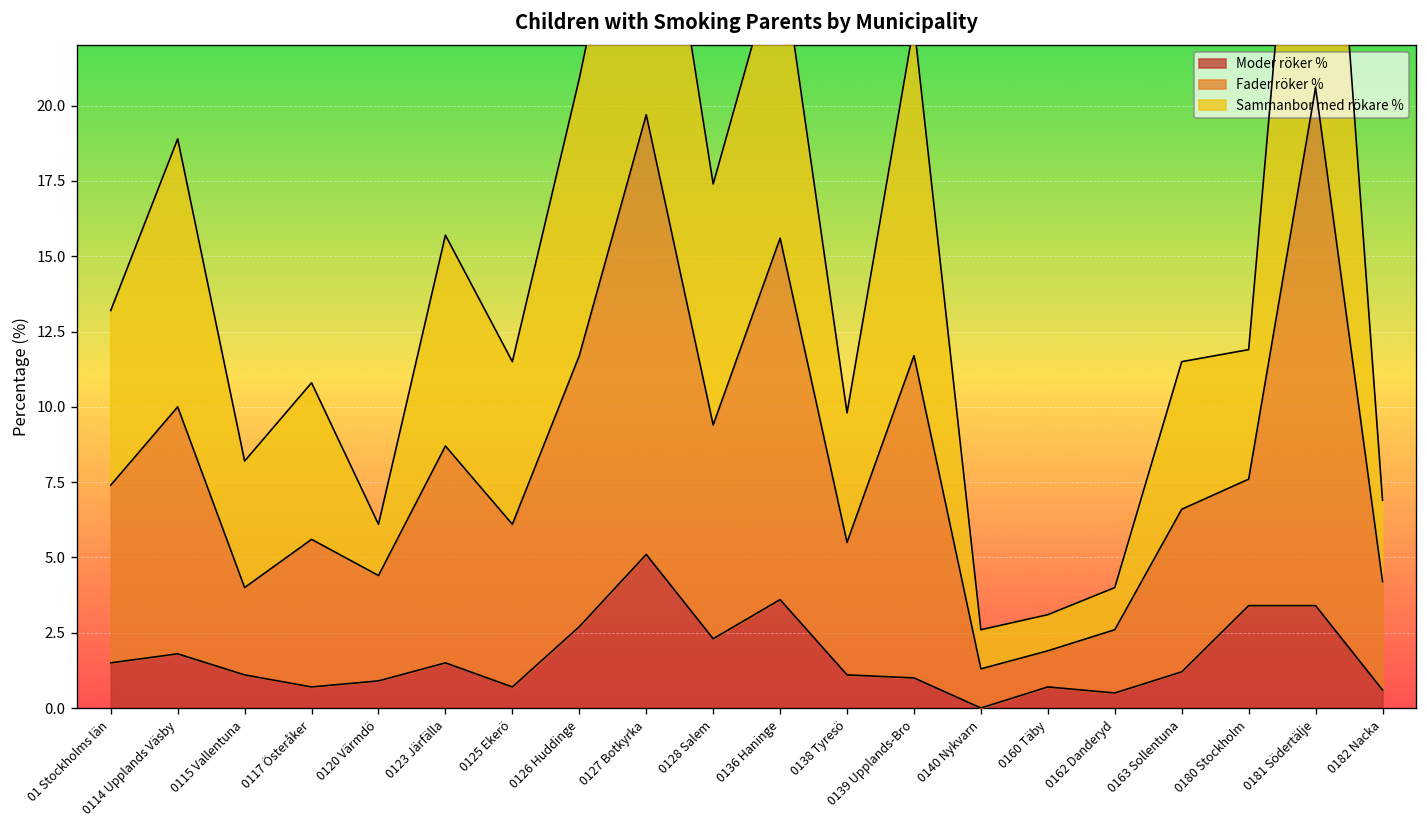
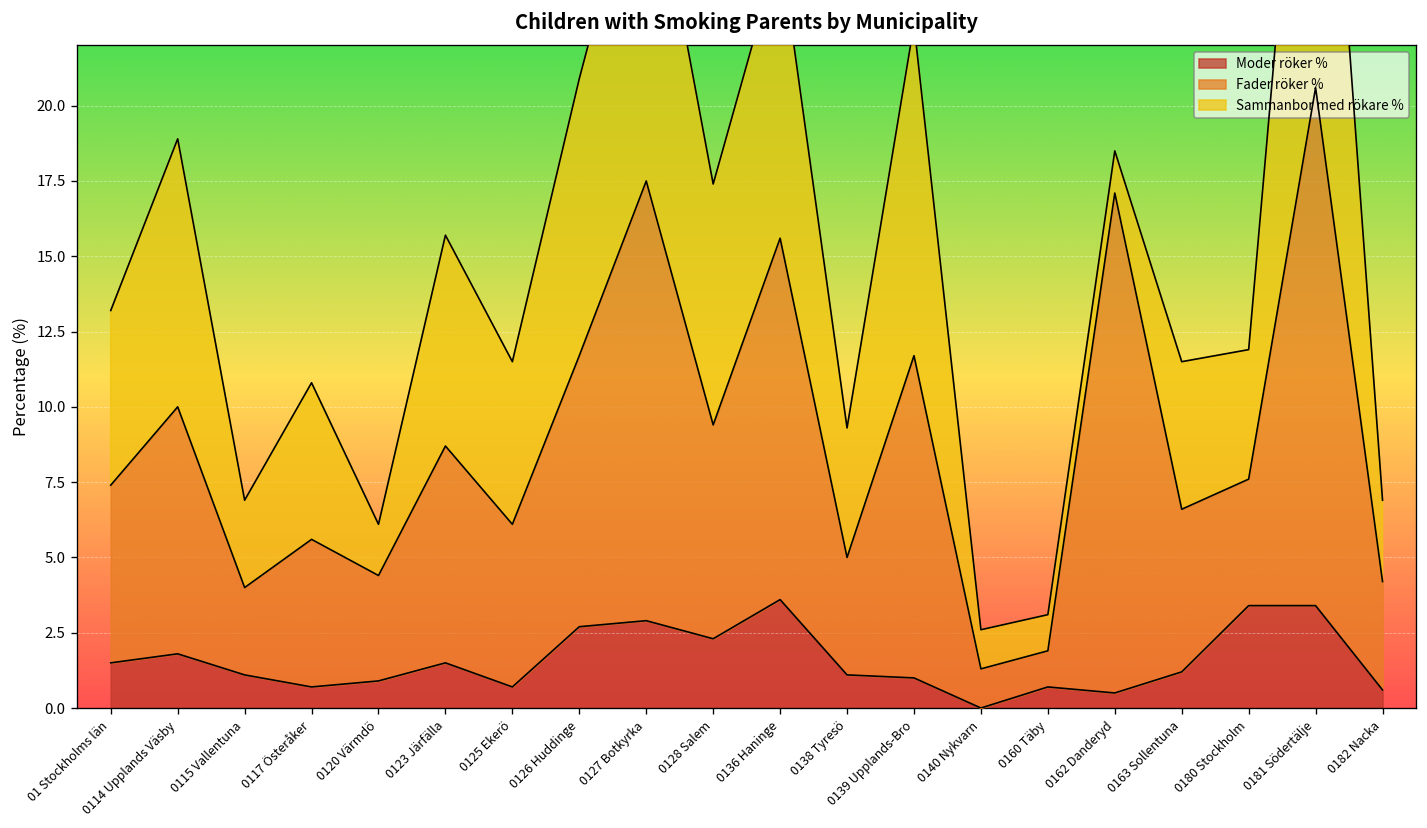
Sammanbor med rökare %, 0115 Vallentuna: 4.2 -> 2.9
Moder röker %, 0127 Botkyrka: 5.1 -> 2.9
Fader röker %, 0138 Tyresö: 4.4 -> 3.9
Fader röker %, 0162 Danderyd: 2.1 -> 16.6
